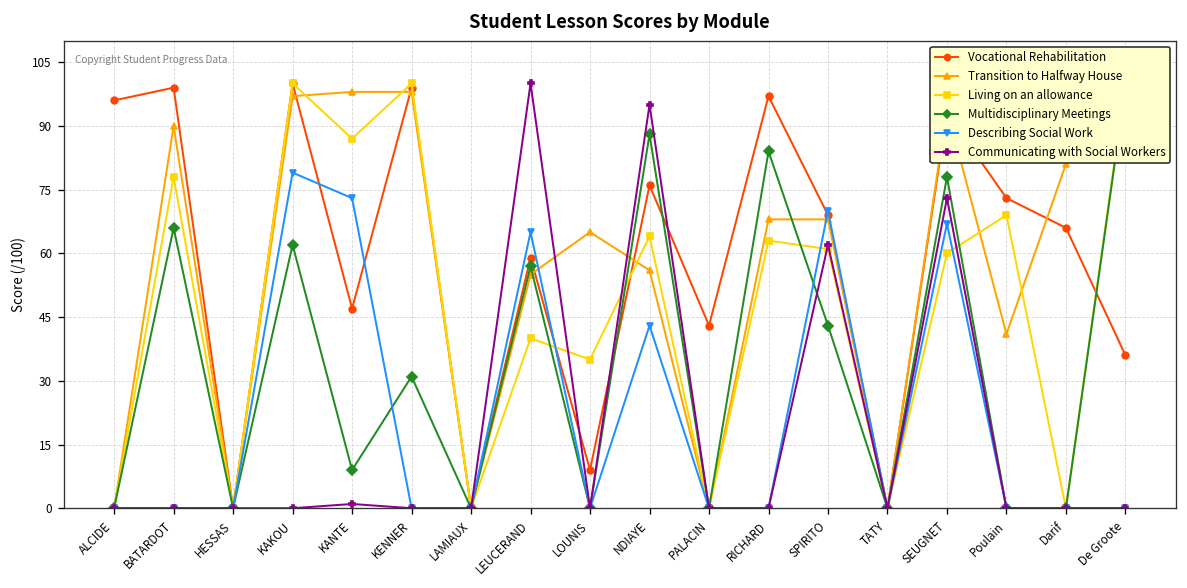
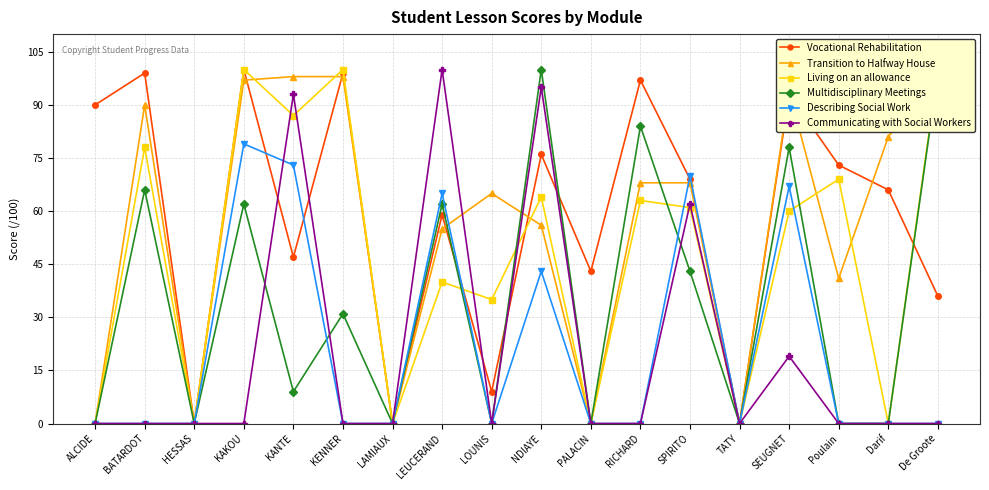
Vocational Rehabilitation, ALCIDE: 96 -> 90
Communicating with Social Workers, KANTE: 1 -> 93
Multidisciplinary Meetings, LEUCERAND: 57 -> 62
Multidisciplinary Meetings, NDIAYE: 88 -> 100
Communicating with Social Workers, SEUGNET: 73 -> 19
